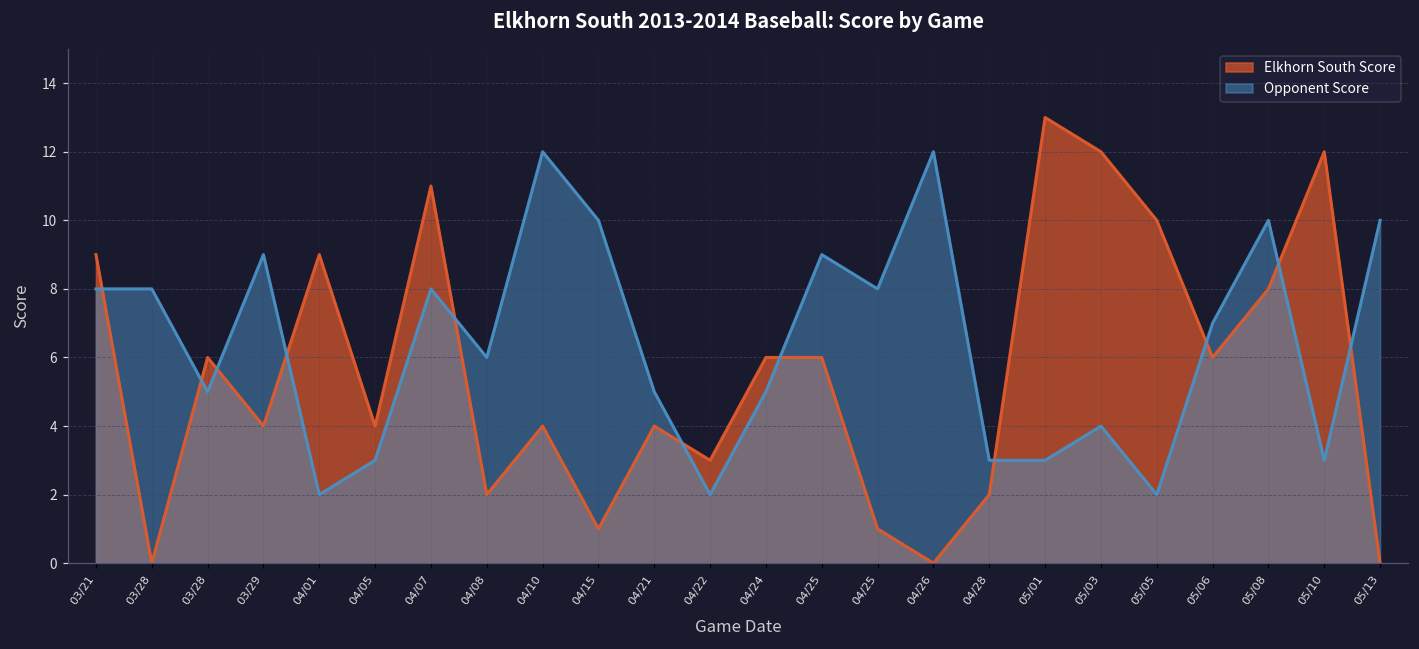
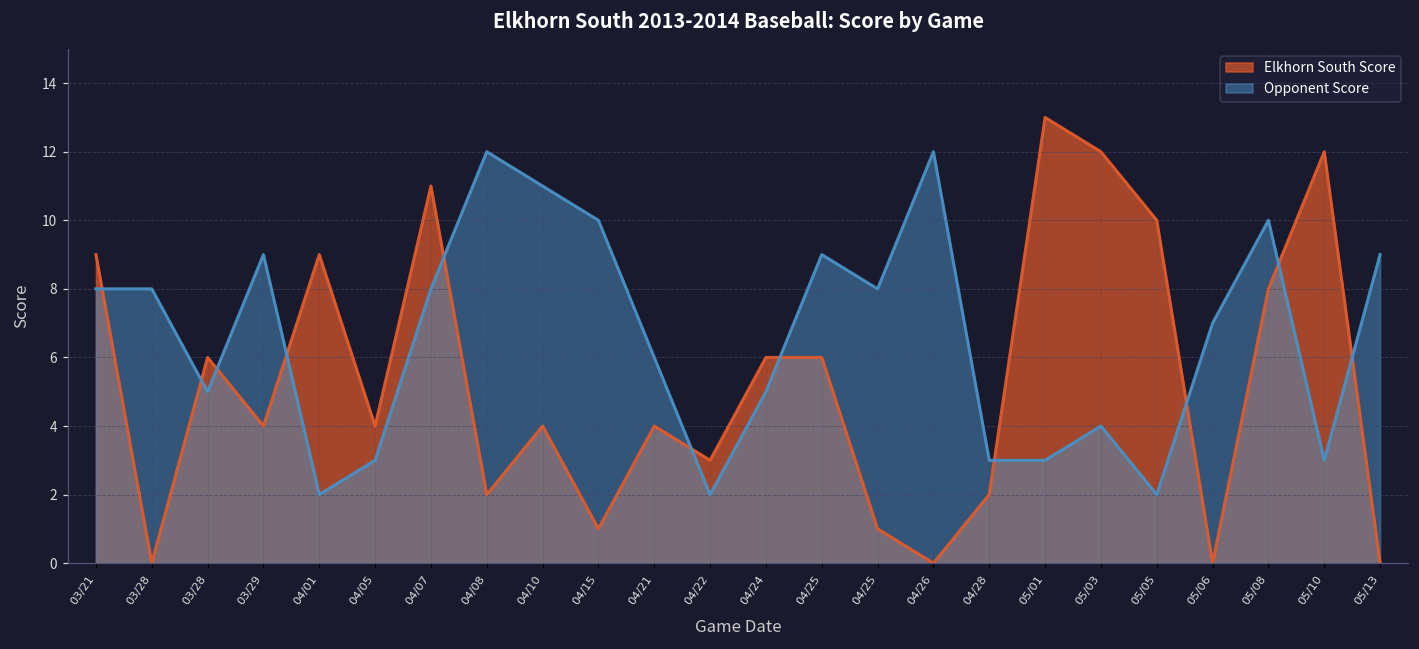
Opponent Score, 04/08: 6 -> 12
Opponent Score, 04/10: 12 -> 11
Opponent Score, 04/21: 5 -> 6
Elkhorn South Score, 05/06: 6 -> 0
Opponent Score, 05/13: 10 -> 9
